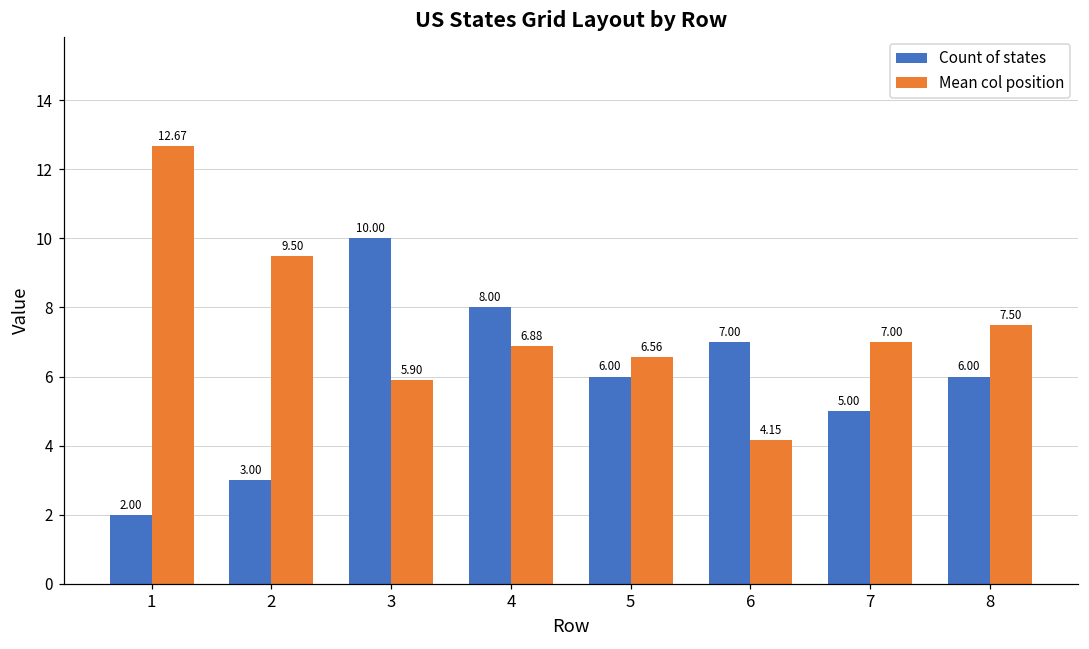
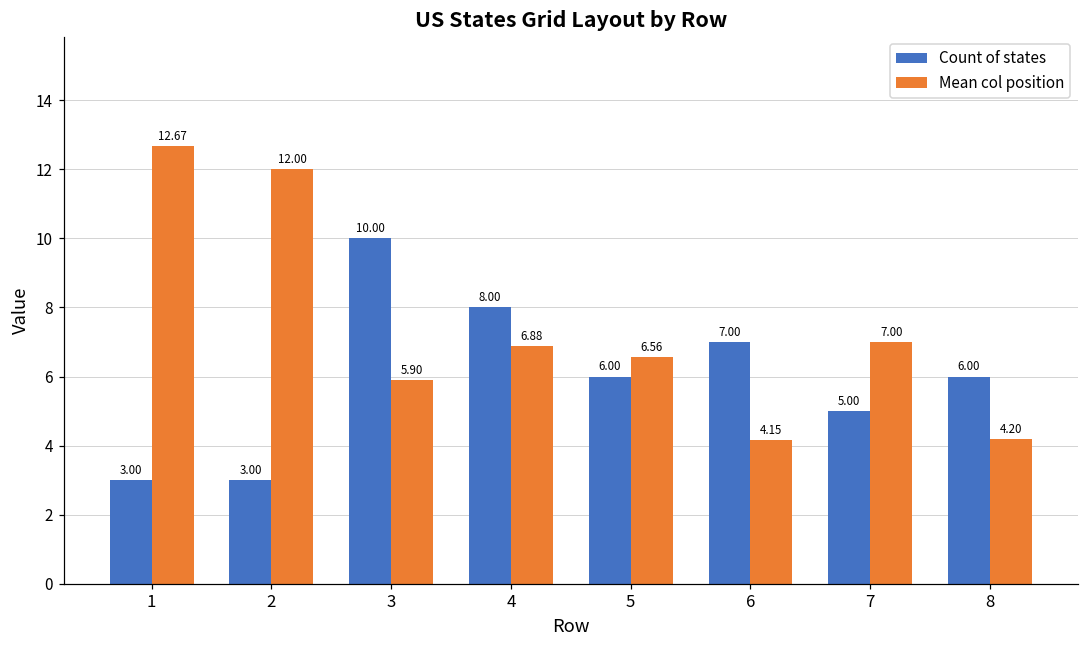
Count of states, 1: 2.00 -> 3.00
Mean col position, 2: 9.50 -> 12.00
Mean col position, 8: 7.50 -> 4.20
